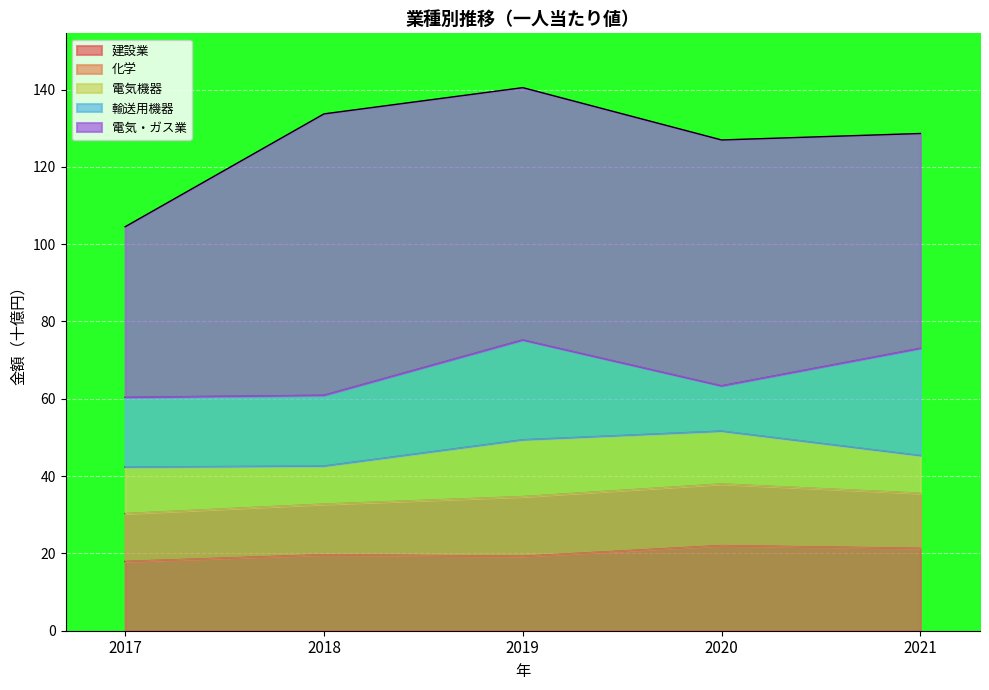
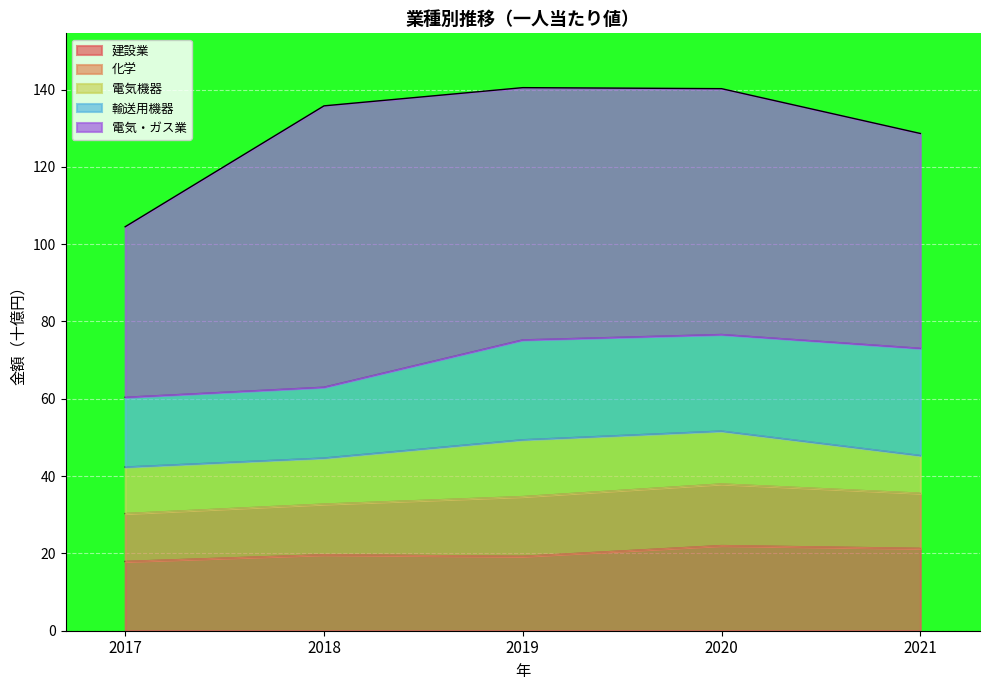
電気機器, 2018: 10 -> 12
輸送用機器, 2020: 12 -> 25
